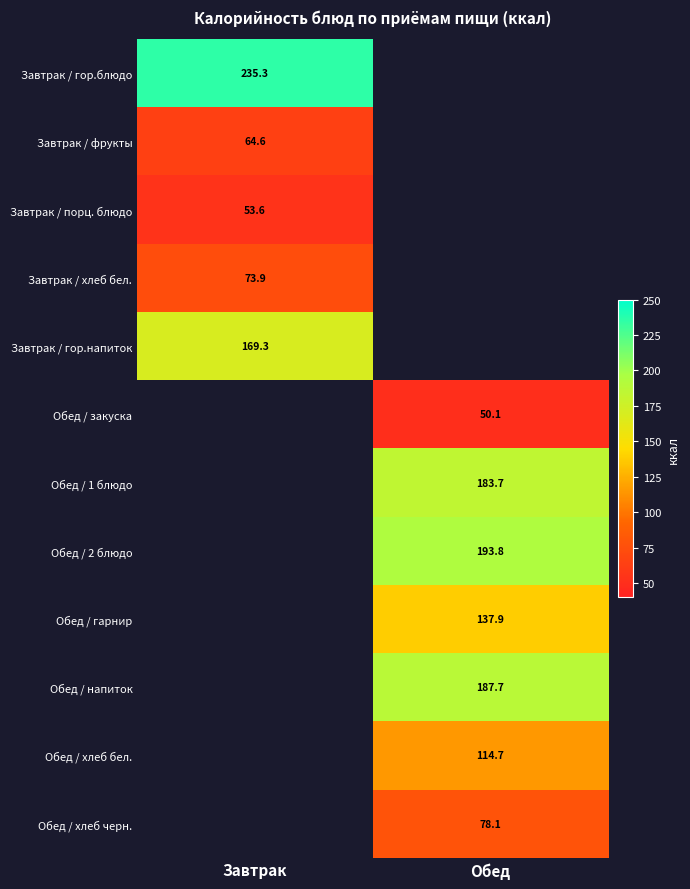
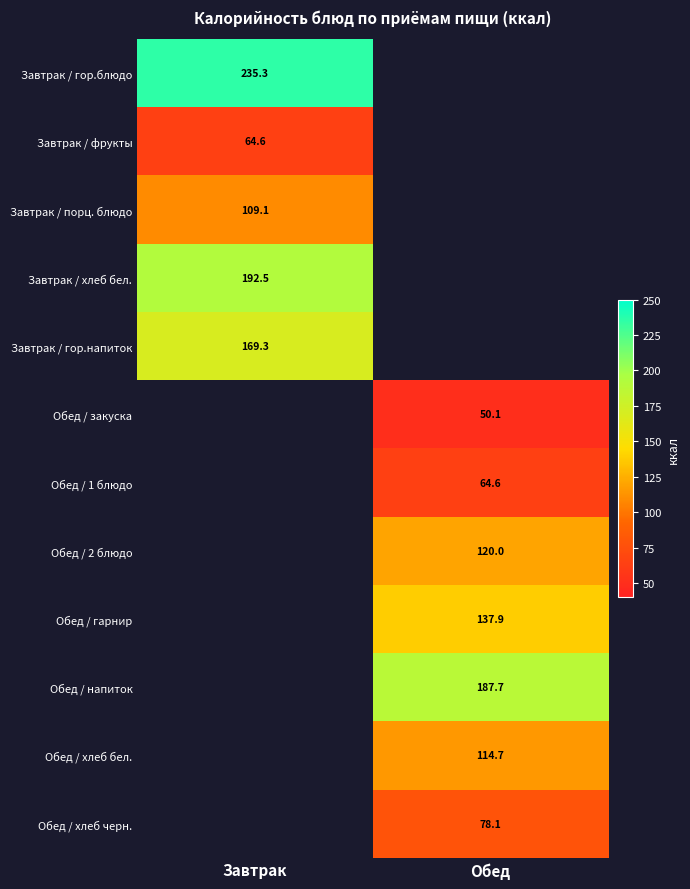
Завтрак / порц. блюдо, Завтрак: 53.6 -> 109.1
Завтрак / хлеб бел., Завтрак: 73.9 -> 192.5
Обед / 1 блюдо, Обед: 183.7 -> 64.6
Обед / 2 блюдо, Обед: 193.8 -> 120.0
